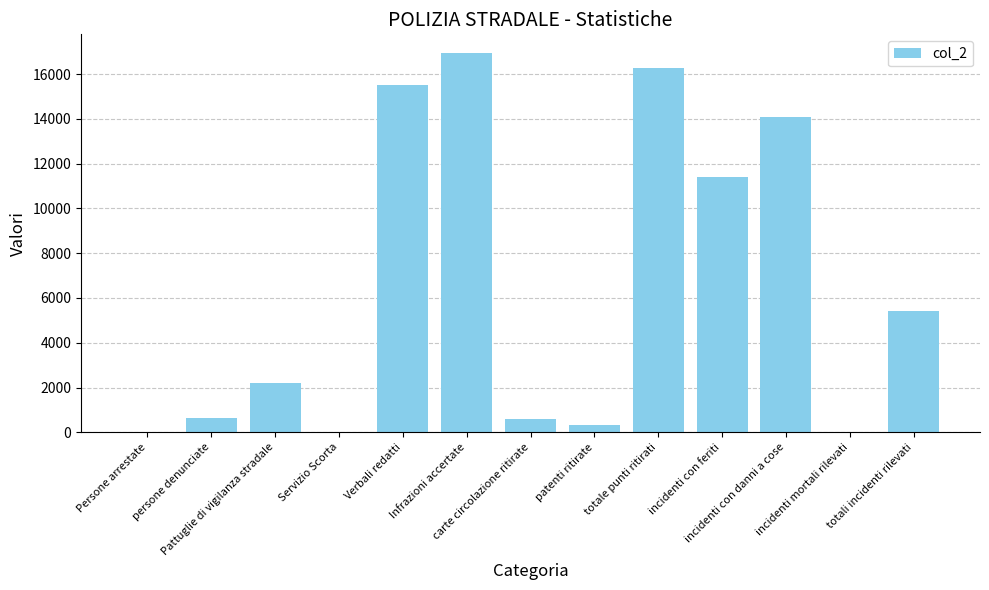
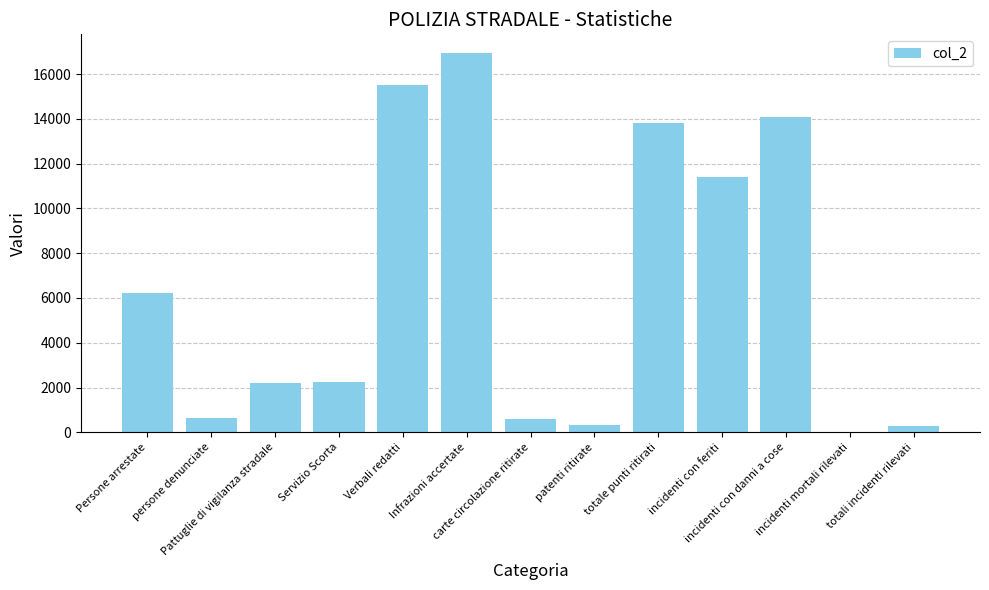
Persone arrestate: 0 -> 6200
Servizio Scorta: 0 -> 2200
totale punti ritirati: 16300 -> 13800
totali incidenti rilevati: 5400 -> 300
